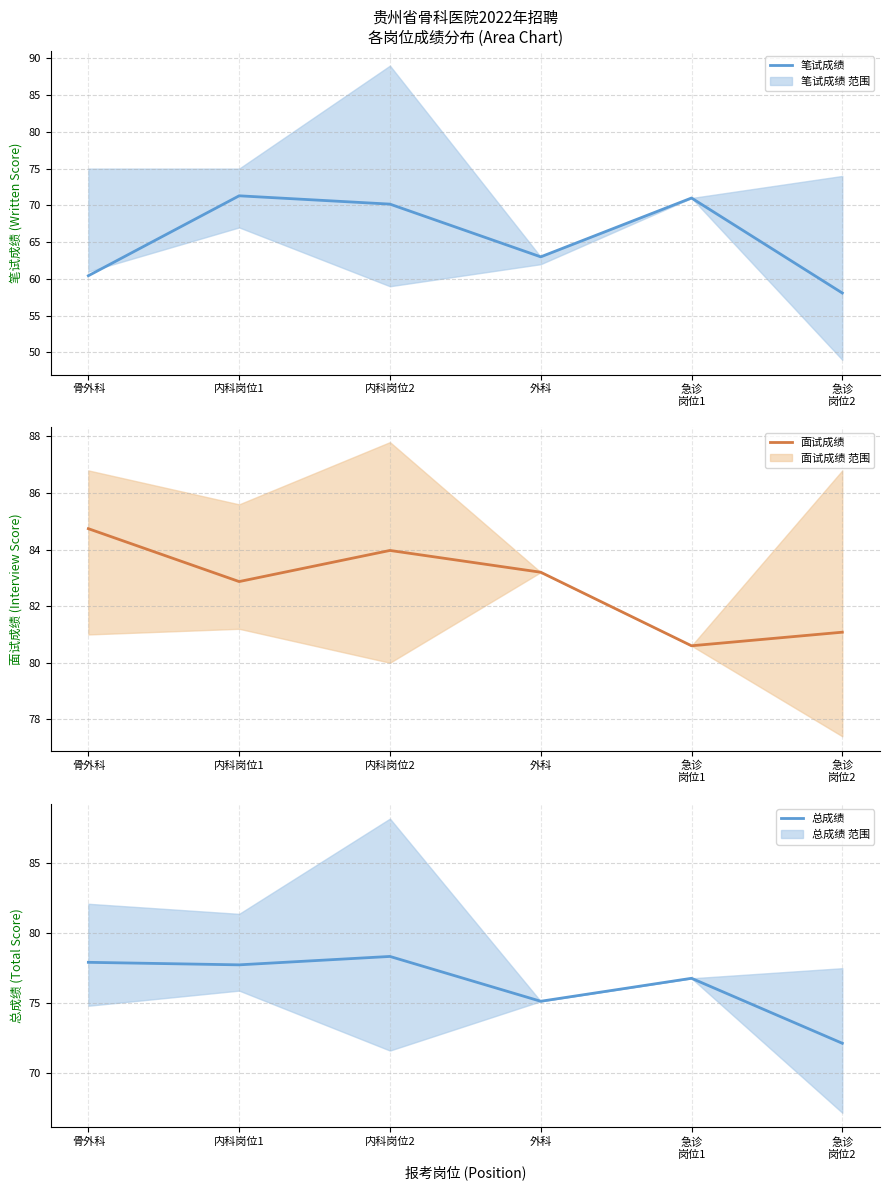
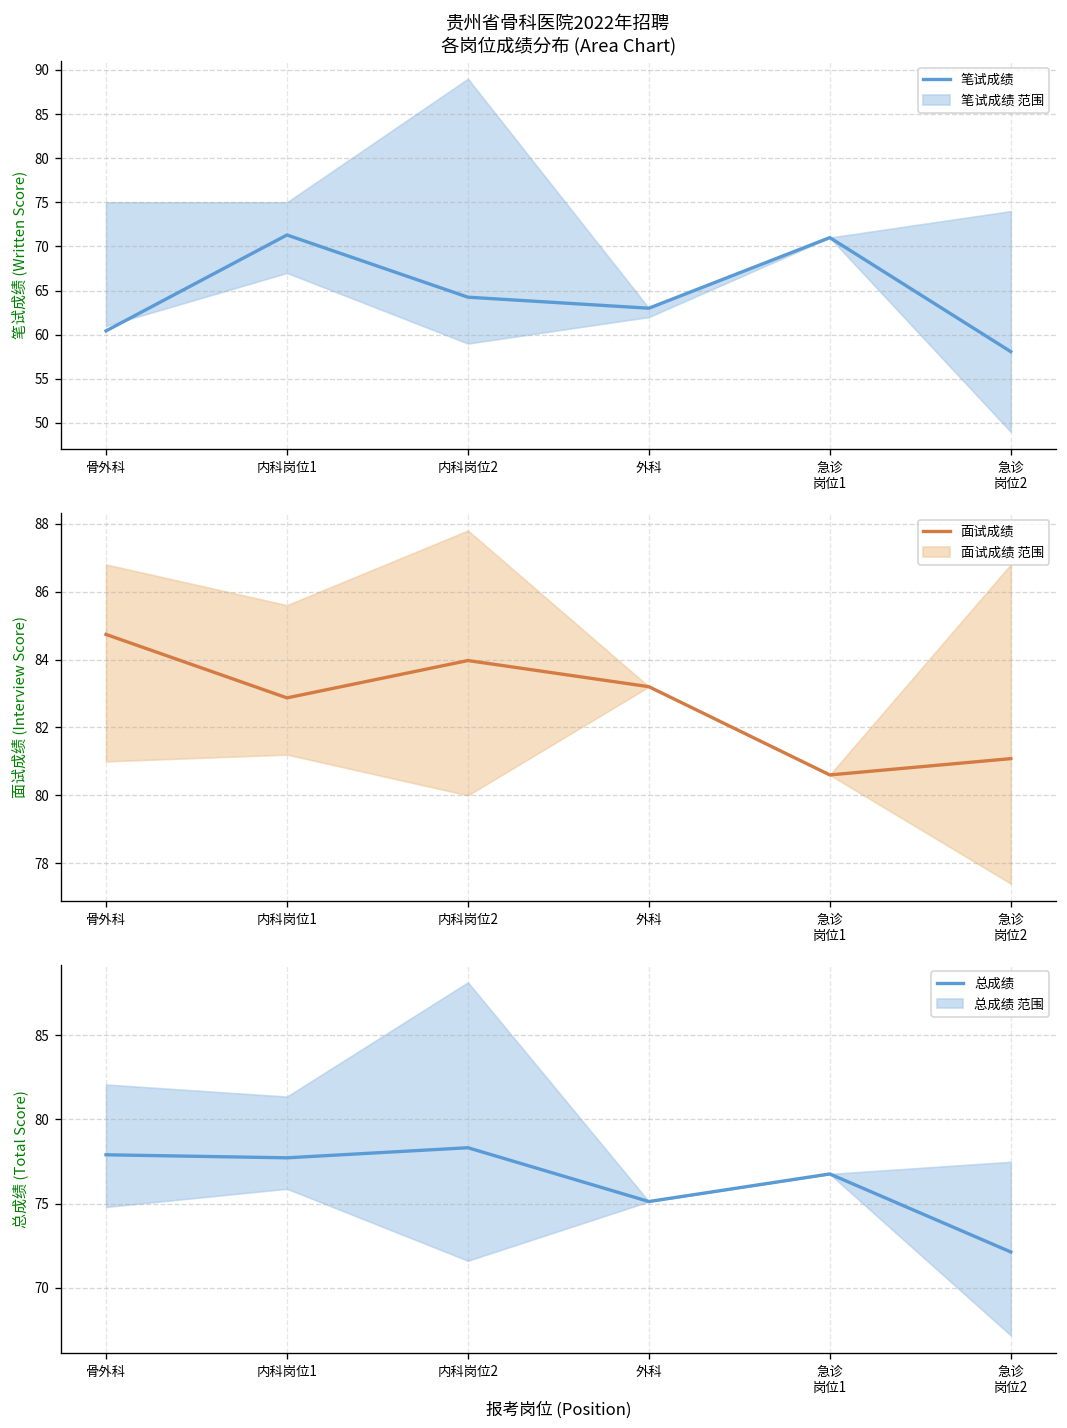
贵州省骨科医院2022年招聘 各岗位成绩分布 (Area Chart), 笔试成绩, 内科岗位2: 70 -> 64
